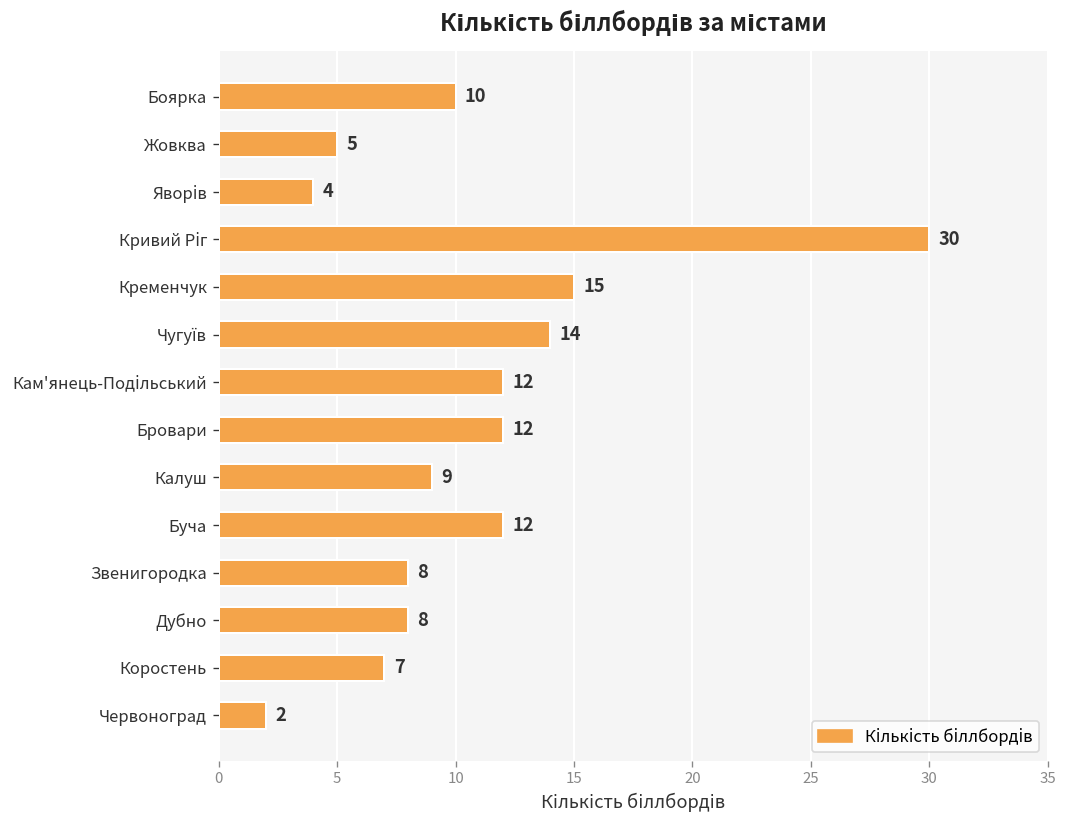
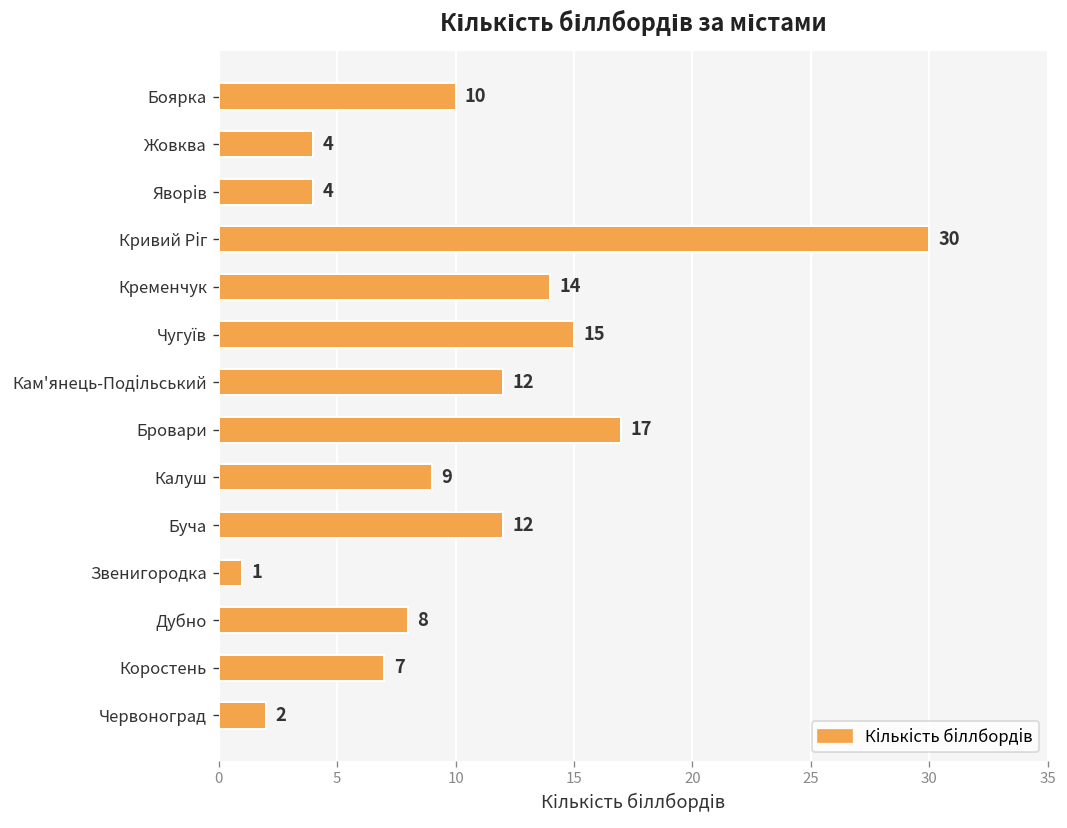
Жовква: 5 -> 4
Кременчук: 15 -> 14
Чугуїв: 14 -> 15
Бровари: 12 -> 17
Звенигородка: 8 -> 1
